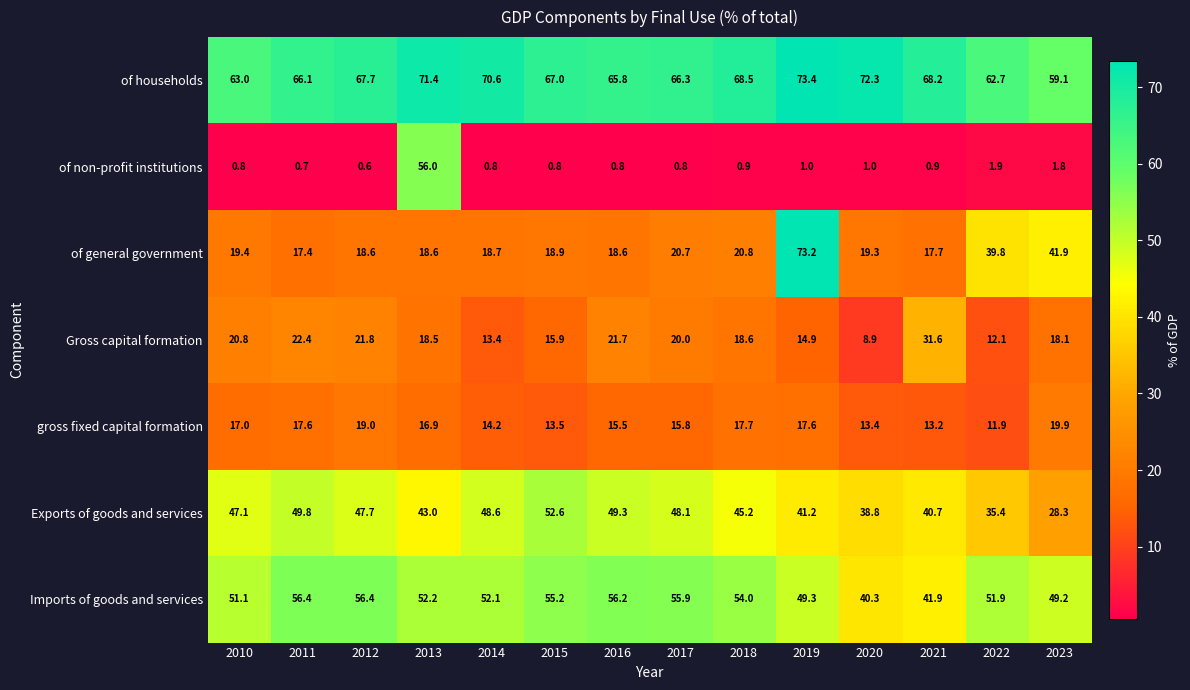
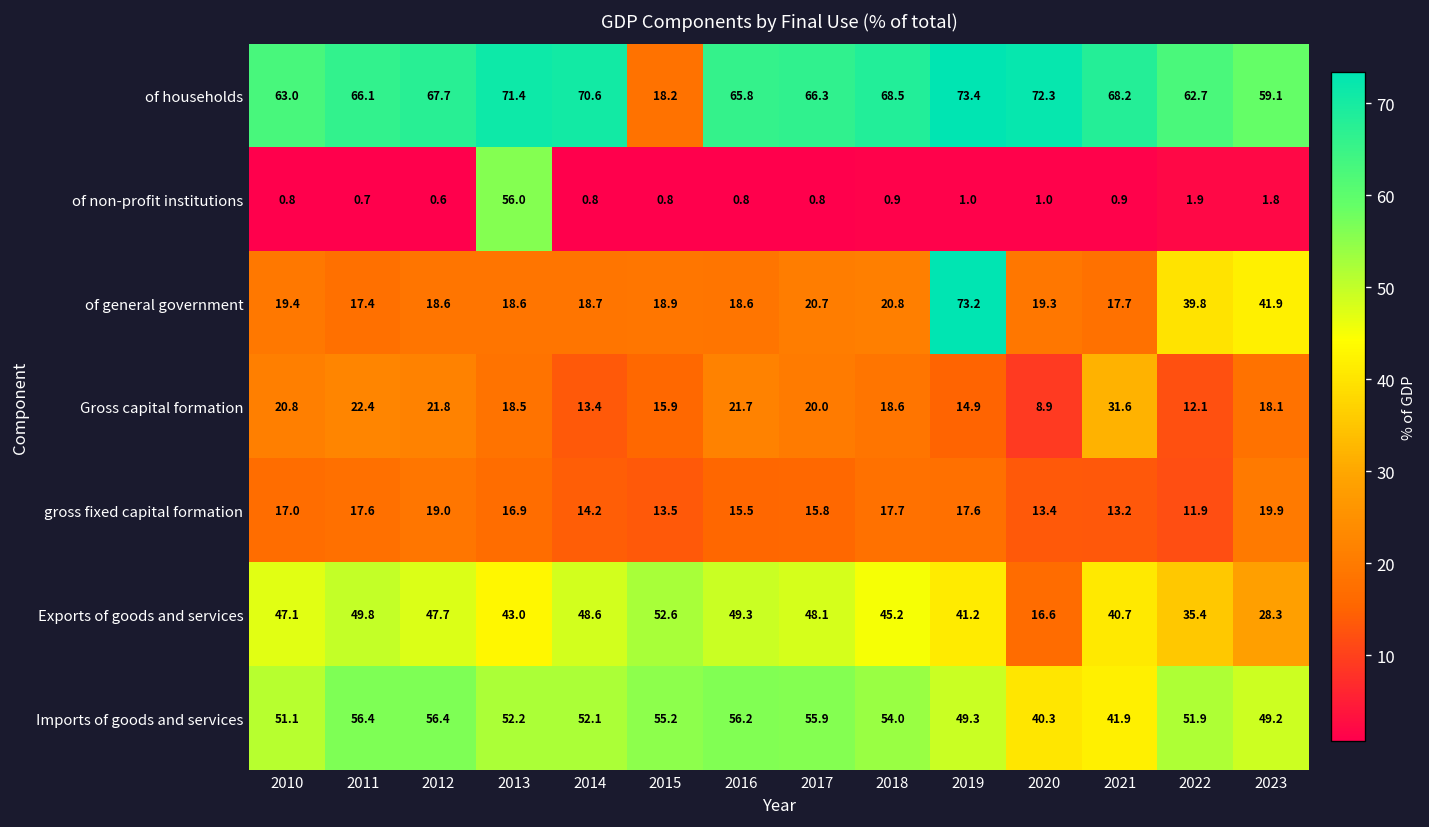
of households, 2015: 67.0 -> 18.2
Exports of goods and services, 2020: 38.8 -> 16.6
